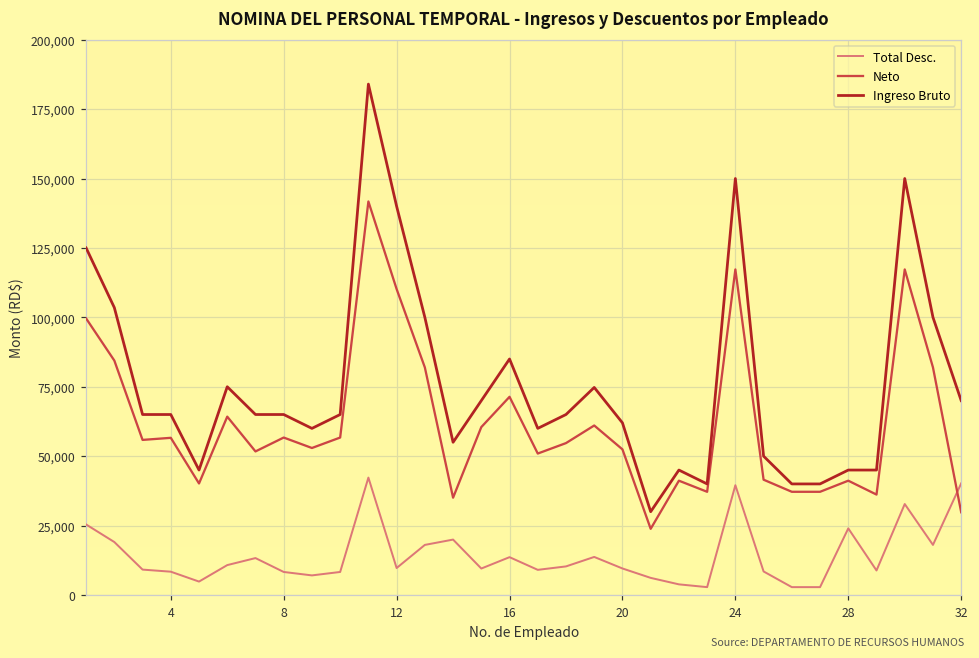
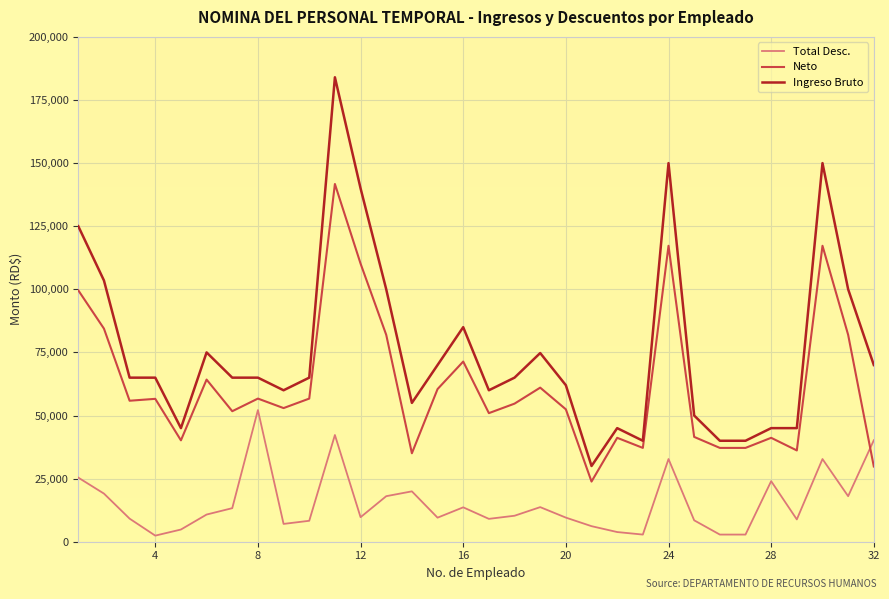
Total Desc., 4: 8,000 -> 2,000
Total Desc., 8: 8,000 -> 52,000
Total Desc., 24: 40,000 -> 33,000
